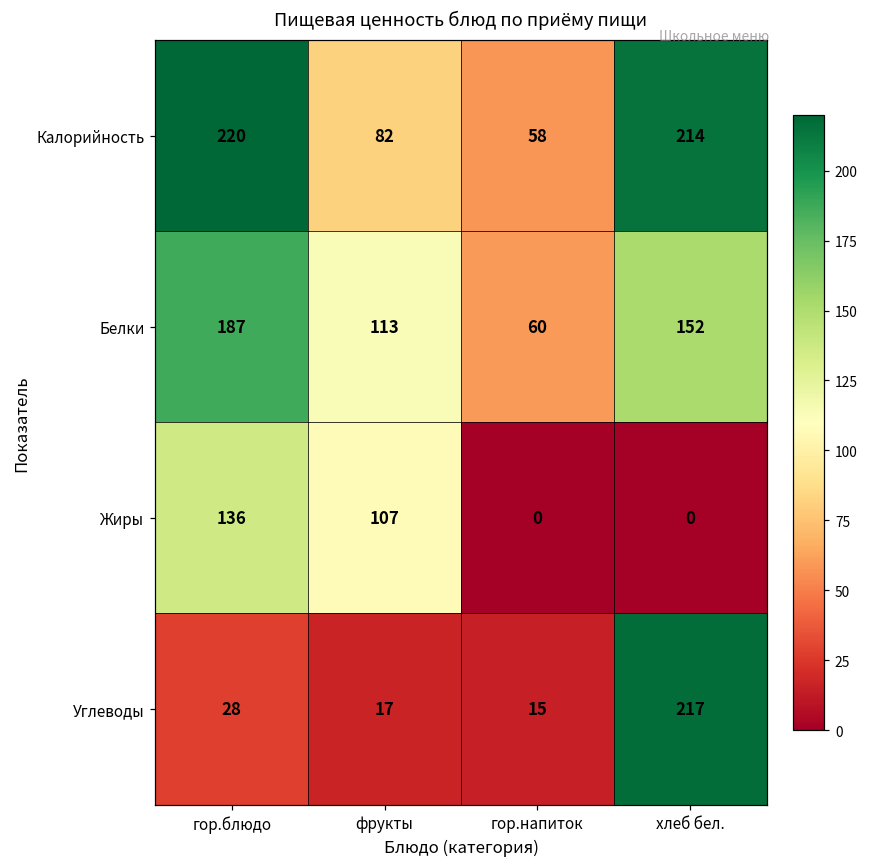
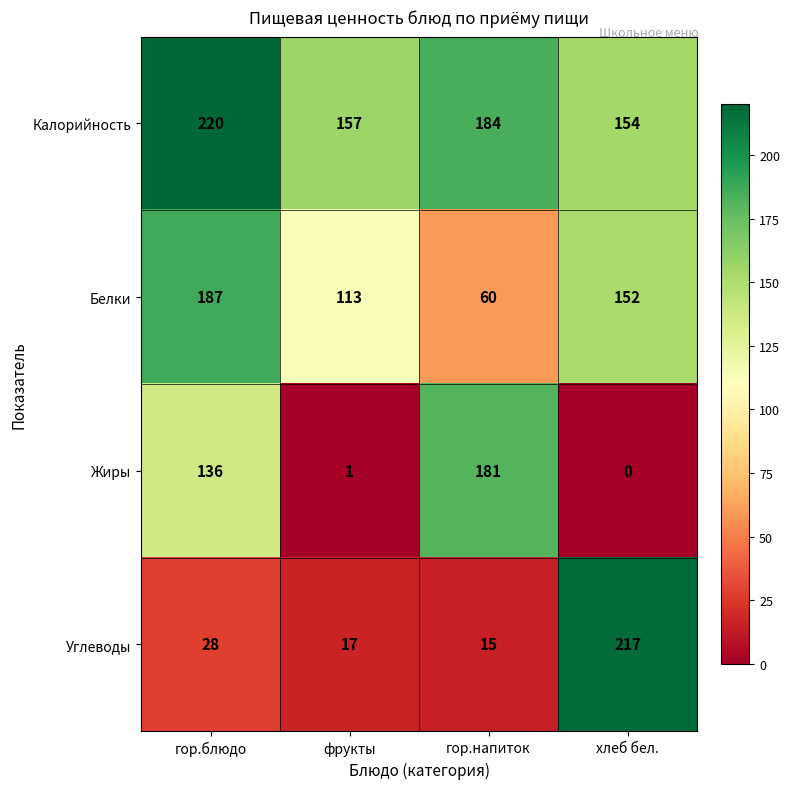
Калорийность, фрукты: 82 -> 157
Калорийность, гор.напиток: 58 -> 184
Калорийность, хлеб бел.: 214 -> 154
Жиры, фрукты: 107 -> 1
Жиры, гор.напиток: 0 -> 181
